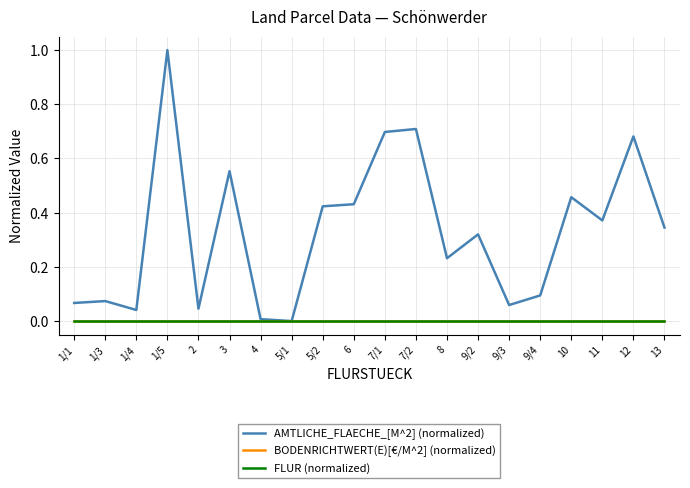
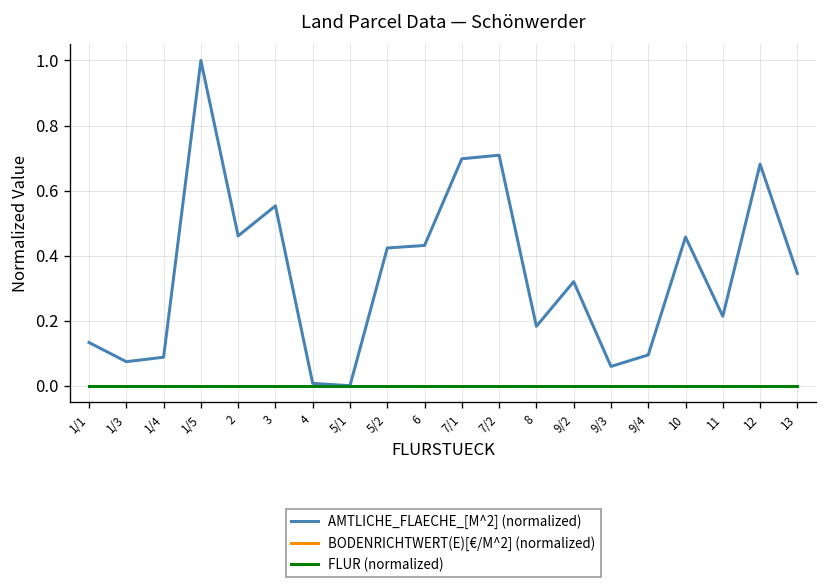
AMTLICHE_FLAECHE_[M^2] (normalized), 1/1: 0.07 -> 0.13
AMTLICHE_FLAECHE_[M^2] (normalized), 1/4: 0.04 -> 0.09
AMTLICHE_FLAECHE_[M^2] (normalized), 2: 0.05 -> 0.46
AMTLICHE_FLAECHE_[M^2] (normalized), 8: 0.23 -> 0.18
AMTLICHE_FLAECHE_[M^2] (normalized), 11: 0.37 -> 0.21
